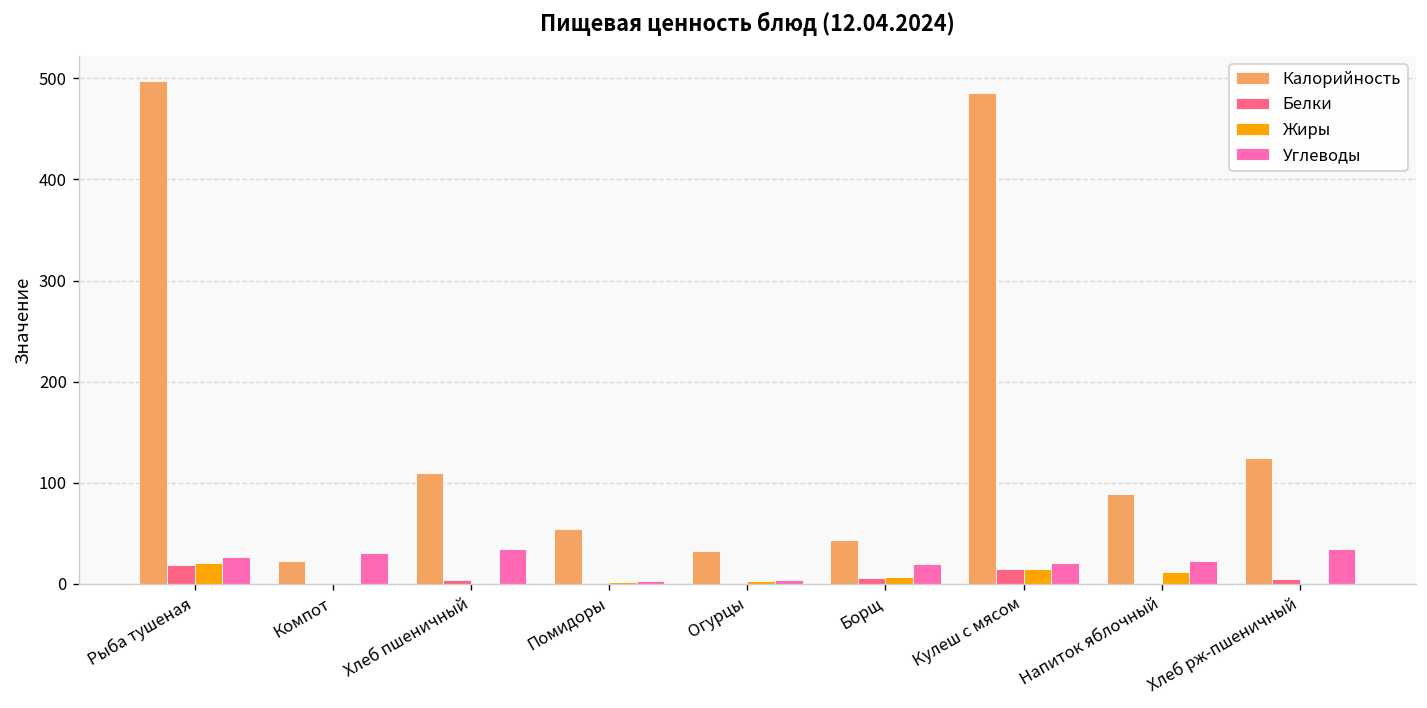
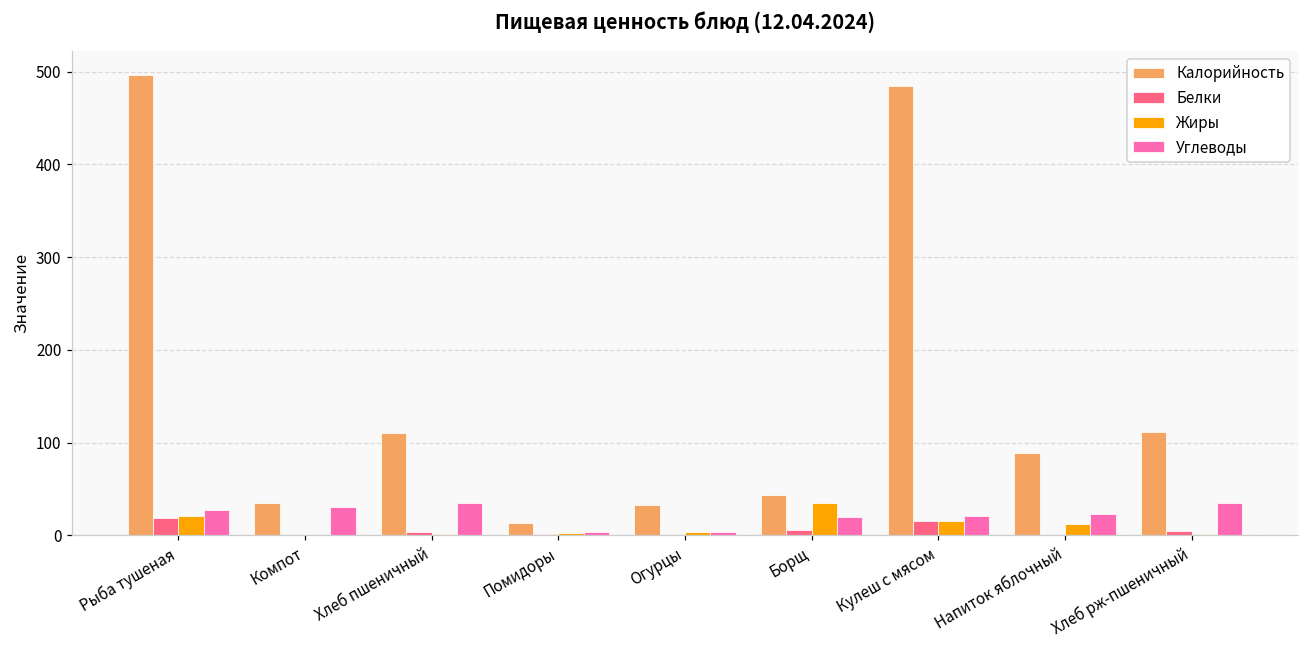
Калорийность, Компот: 20 -> 40
Калорийность, Помидоры: 50 -> 10
Жиры, Борщ: 10 -> 40
Калорийность, Хлеб рж-пшеничный: 130 -> 110
